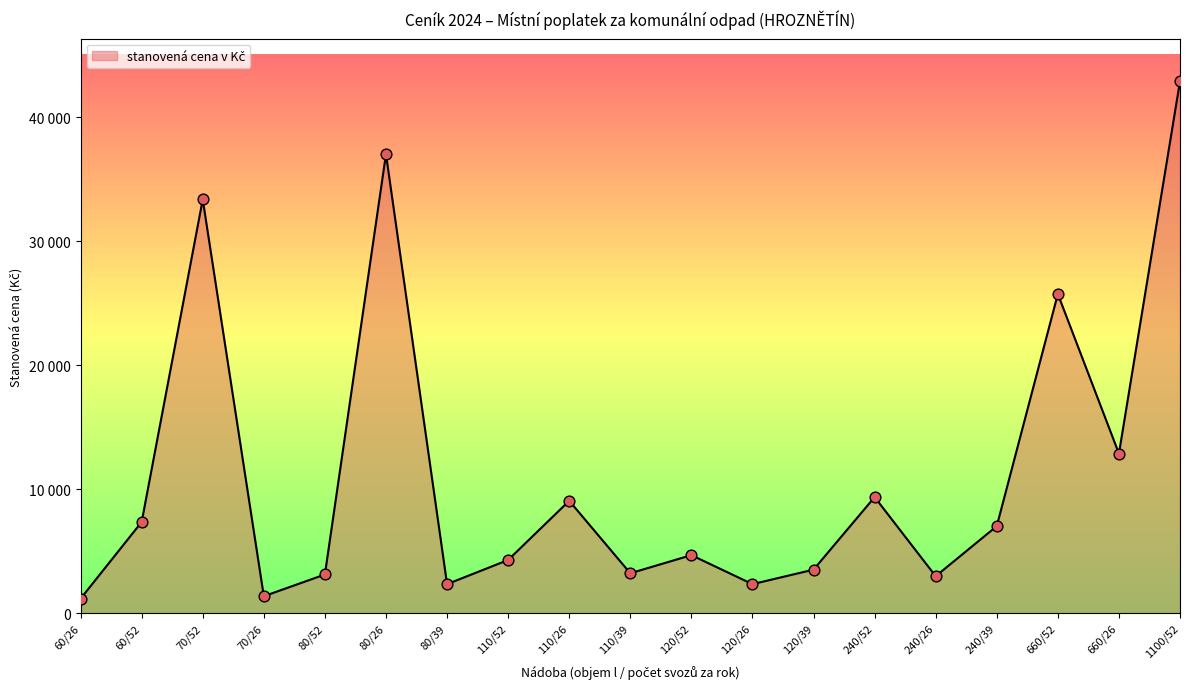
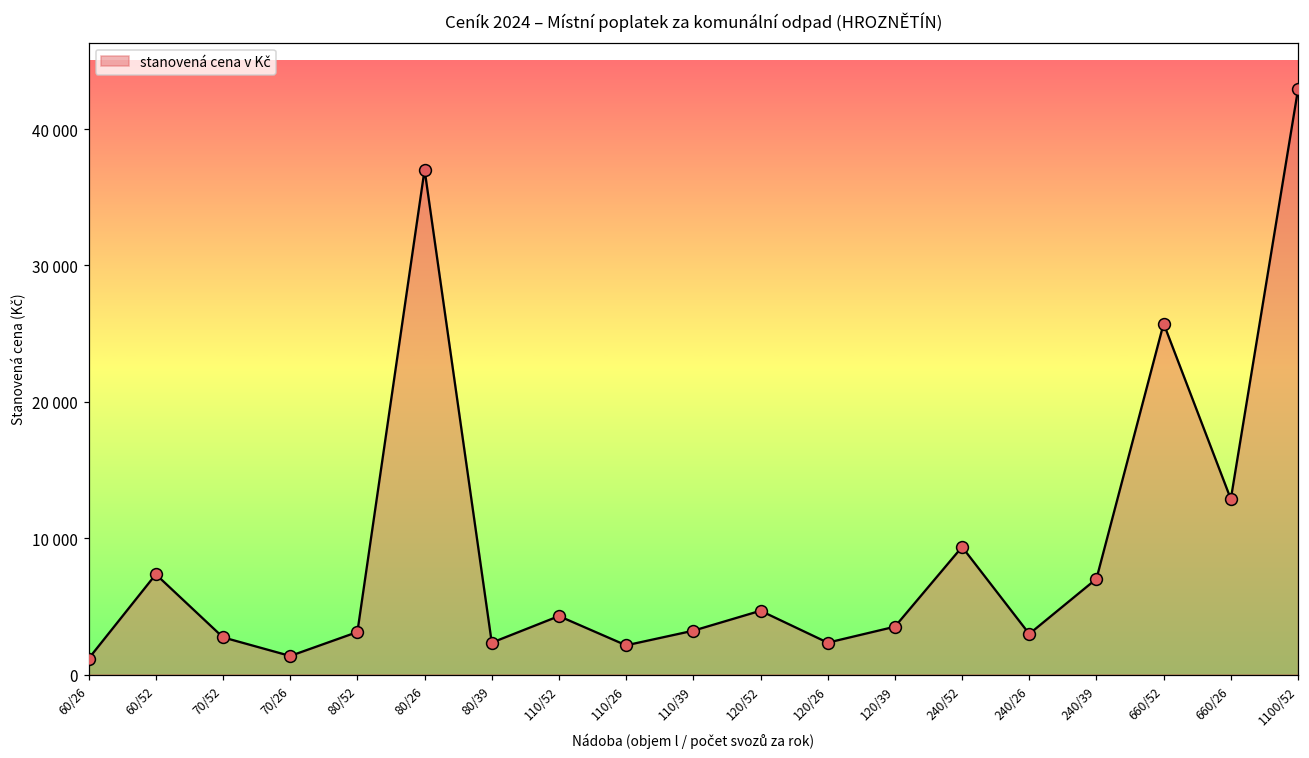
70/52: 33400 -> 2700
110/26: 9100 -> 2100
